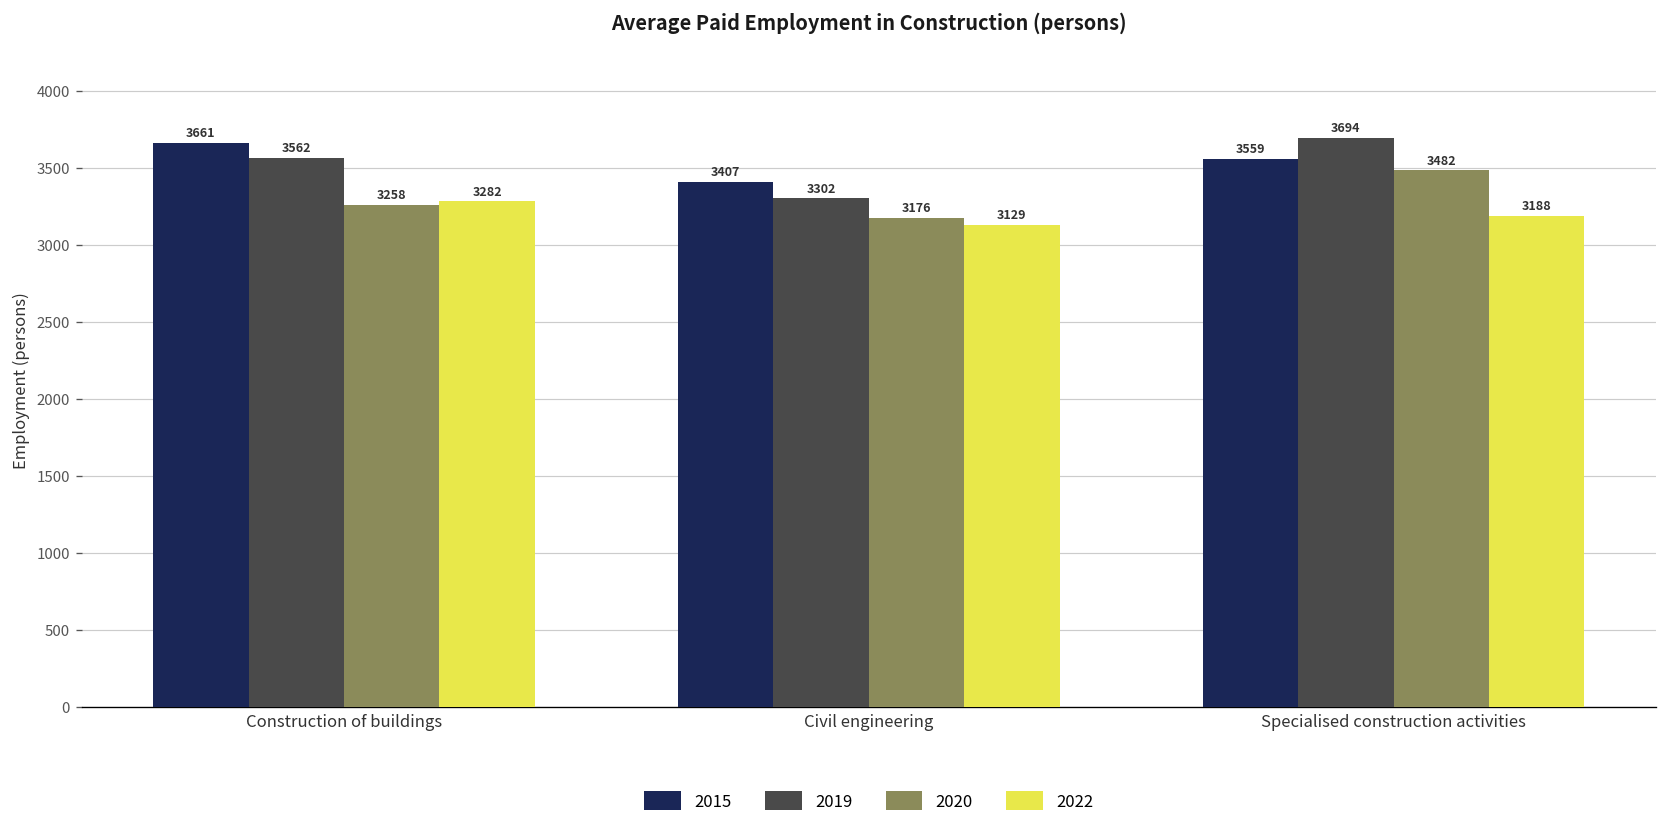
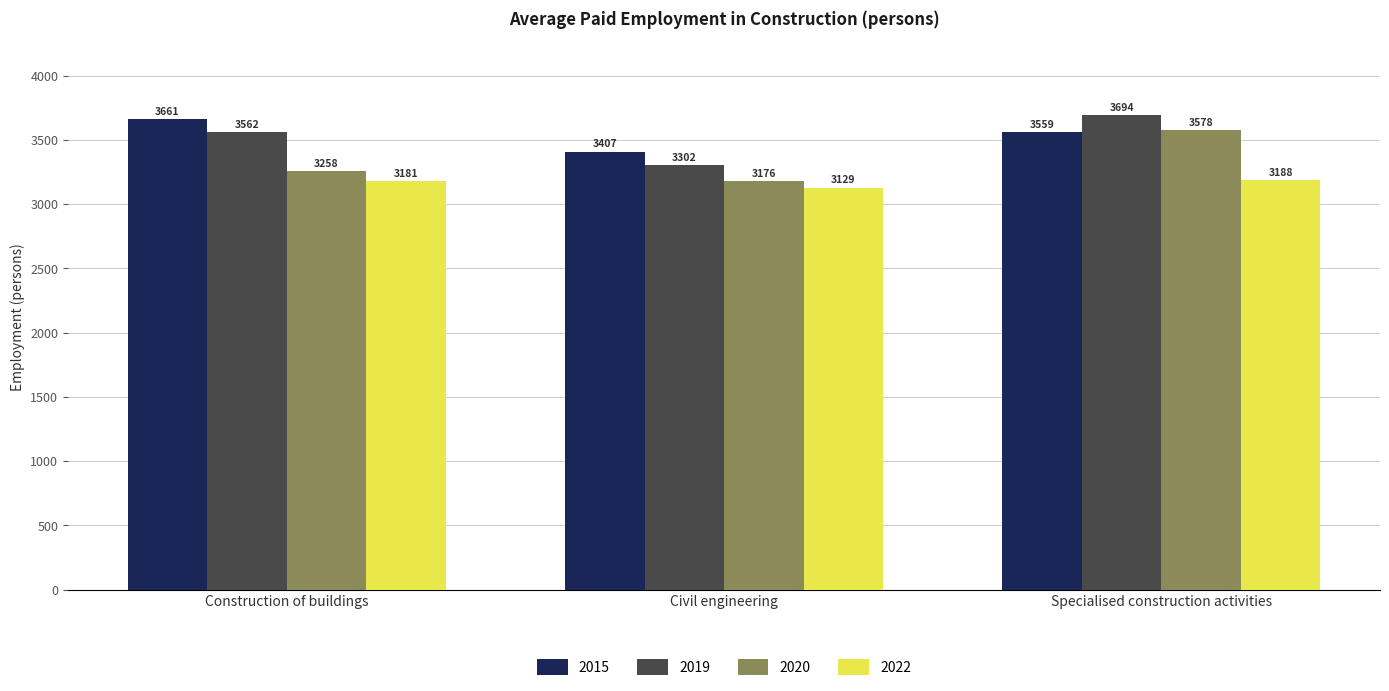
2022, Construction of buildings: 3282 -> 3181
2020, Specialised construction activities: 3482 -> 3578
